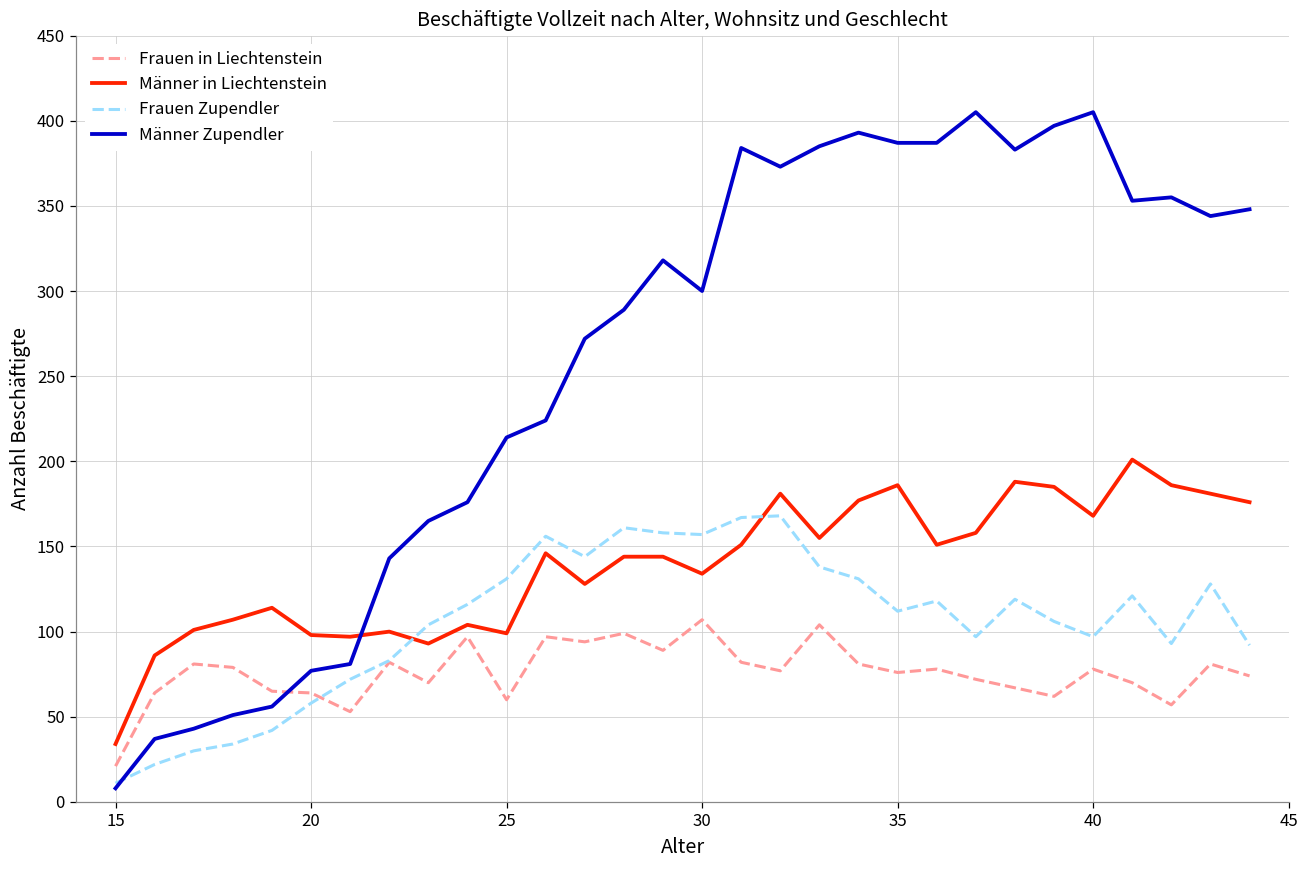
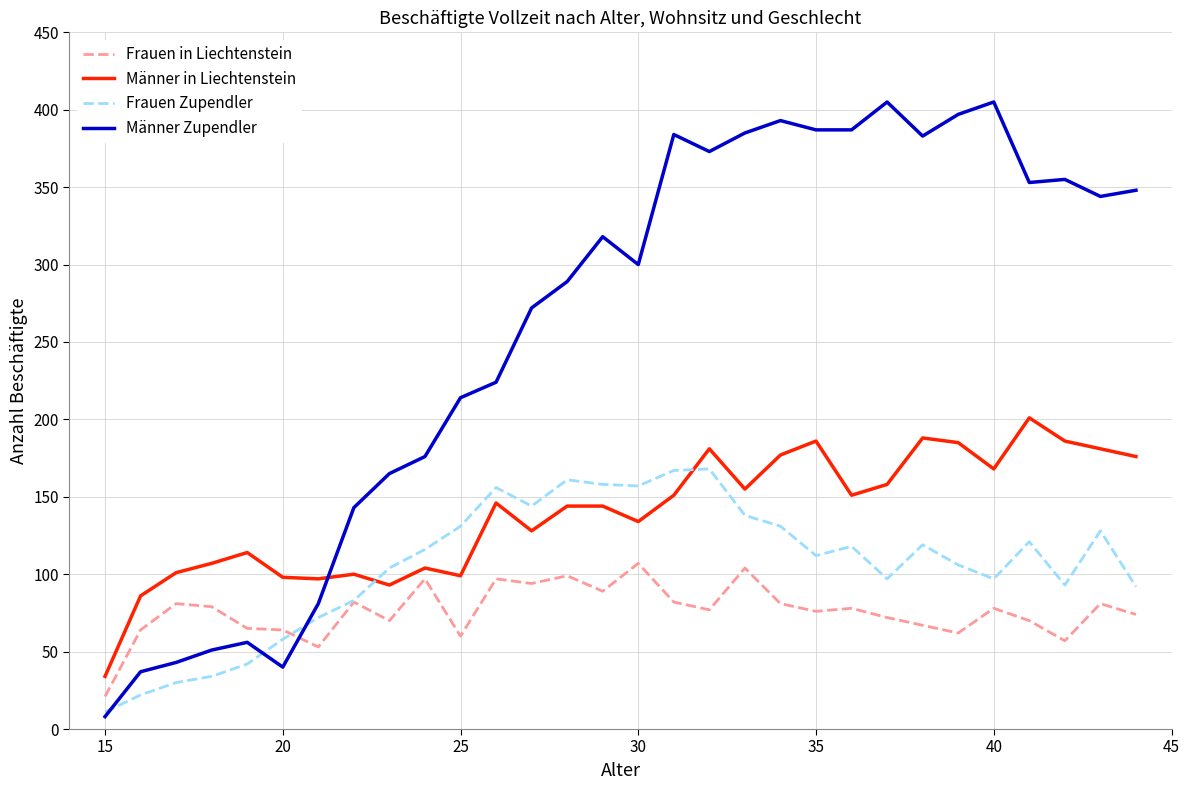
Männer Zupendler, 20: 77 -> 40
